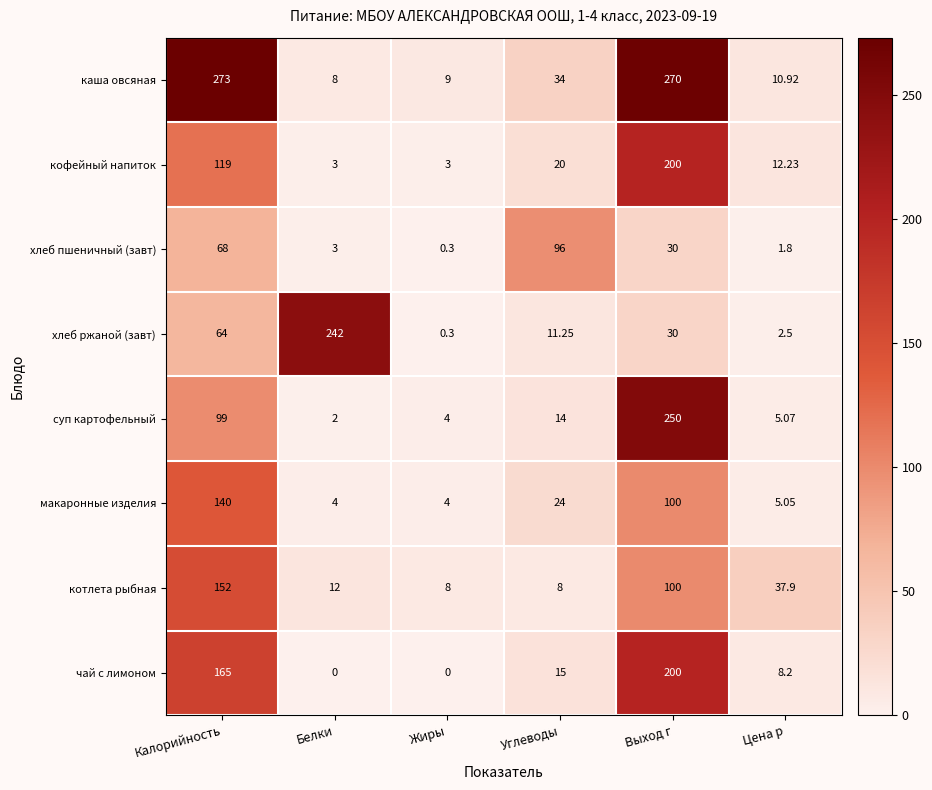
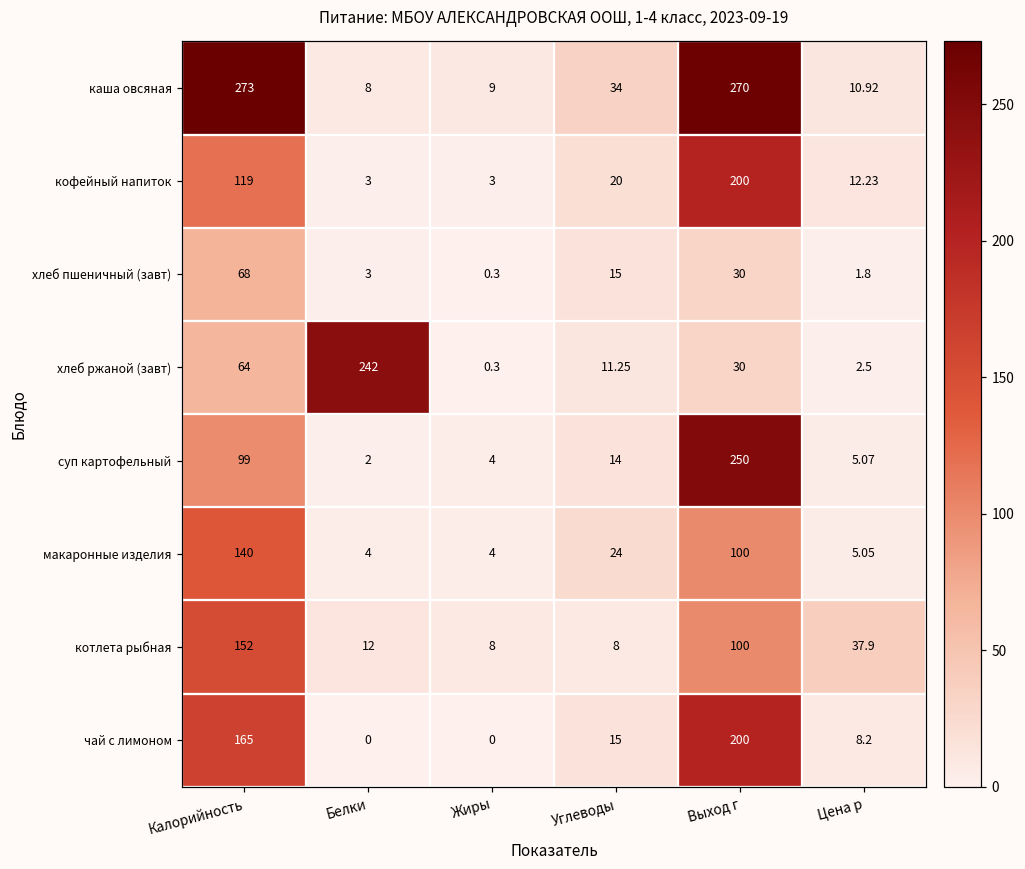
хлеб пшеничный (завт), Углеводы: 96 -> 15
